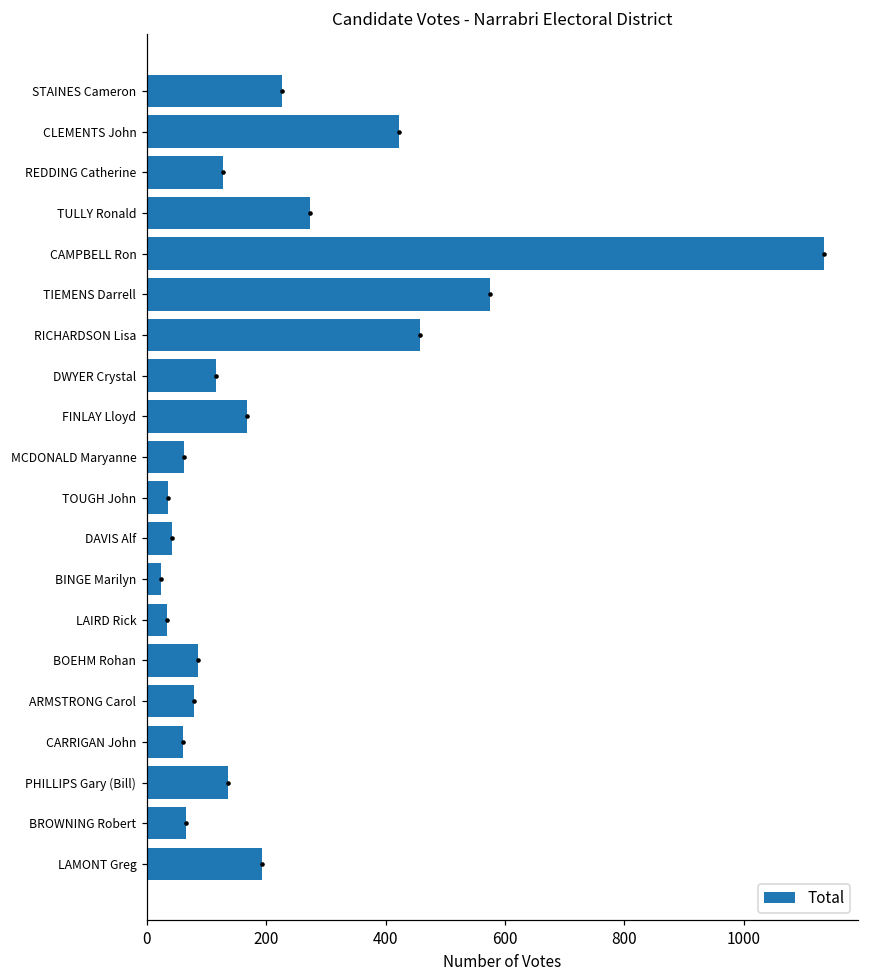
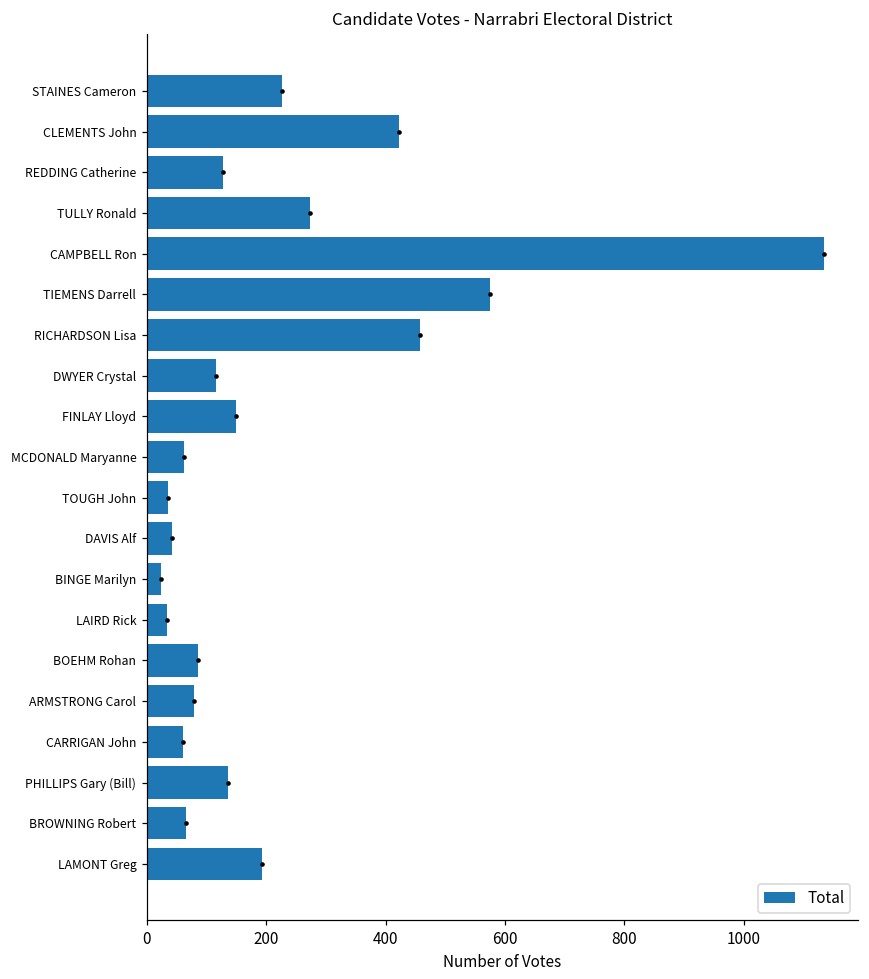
Total, FINLAY Lloyd: 170 -> 150
